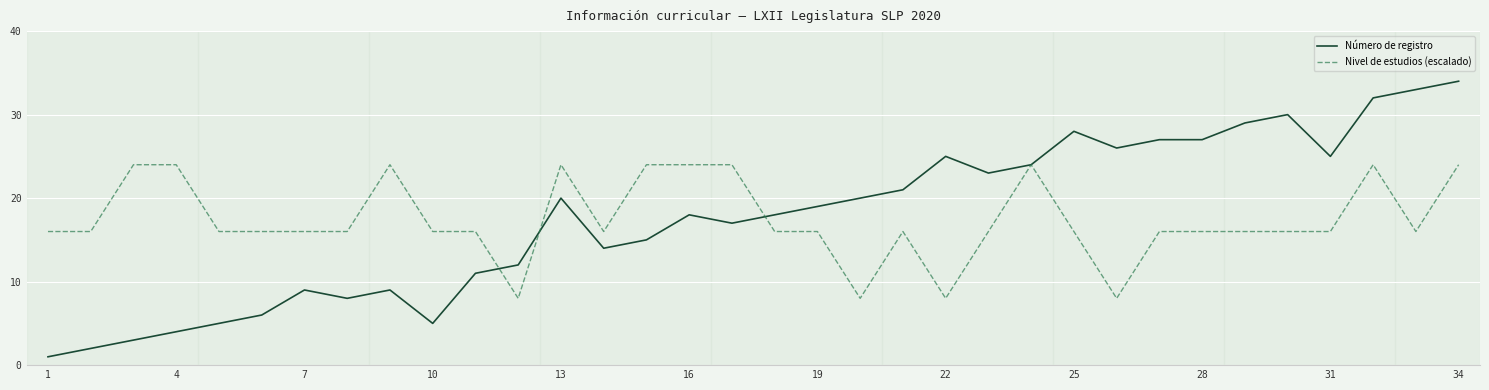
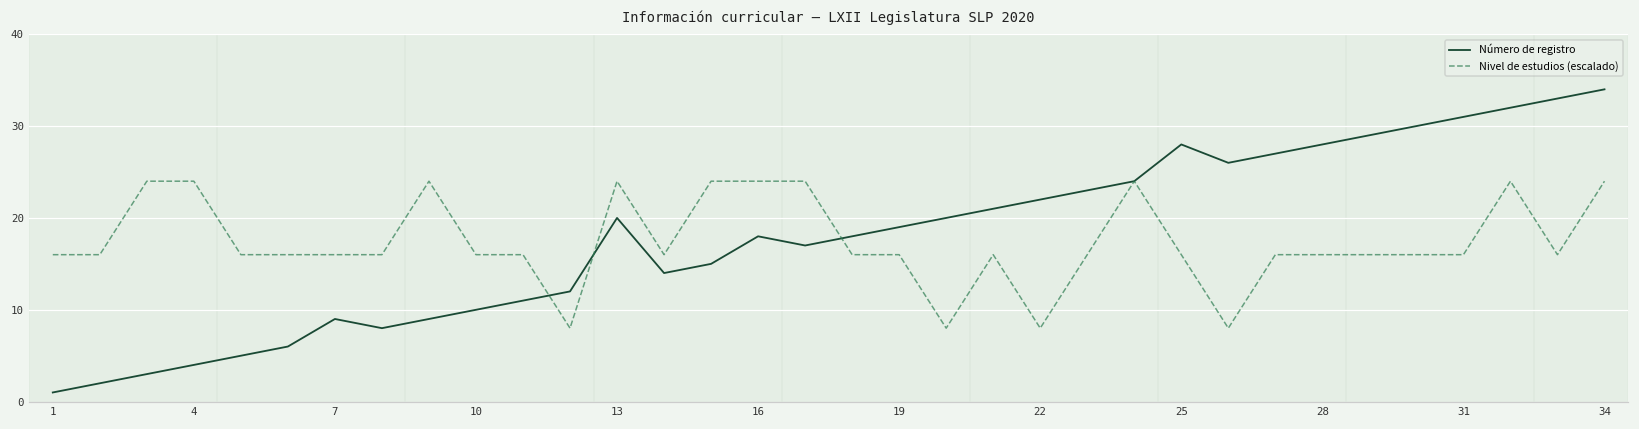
Número de registro, 10: 5 -> 10
Número de registro, 22: 25 -> 22
Número de registro, 28: 27 -> 28
Número de registro, 31: 25 -> 31
